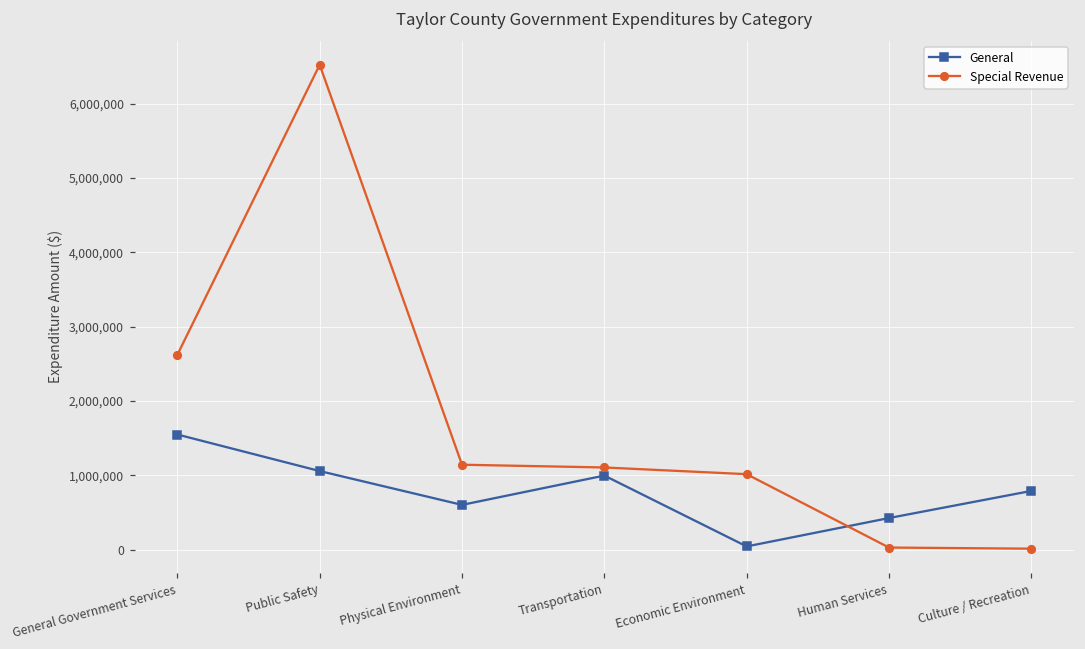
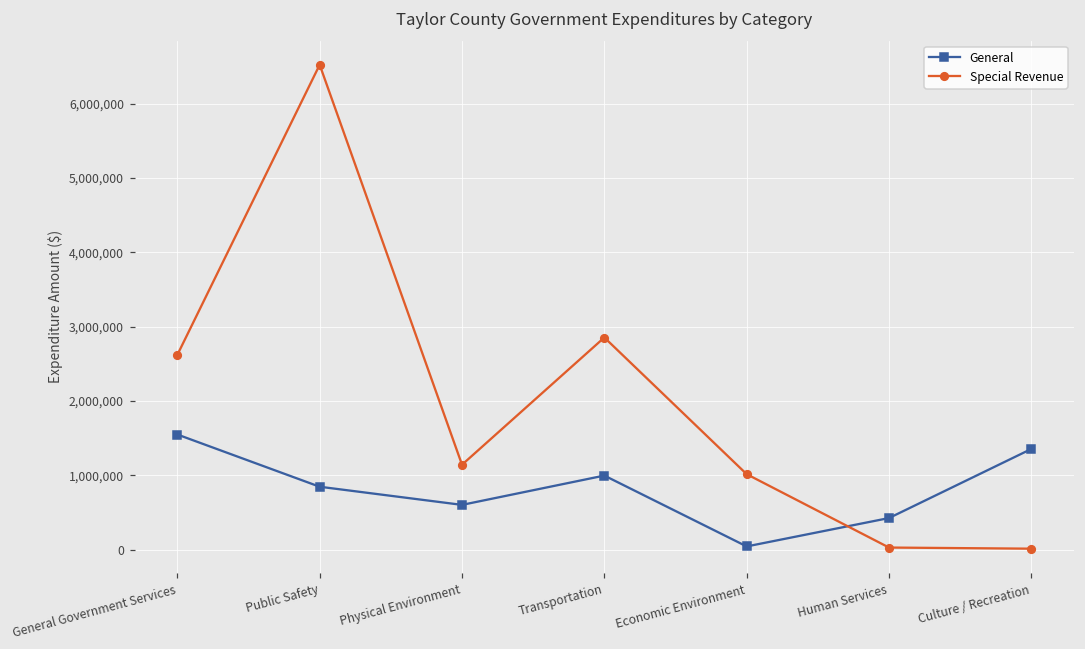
General, Public Safety: 1,100,000 -> 800,000
Special Revenue, Transportation: 1,100,000 -> 2,900,000
General, Culture / Recreation: 800,000 -> 1,400,000
